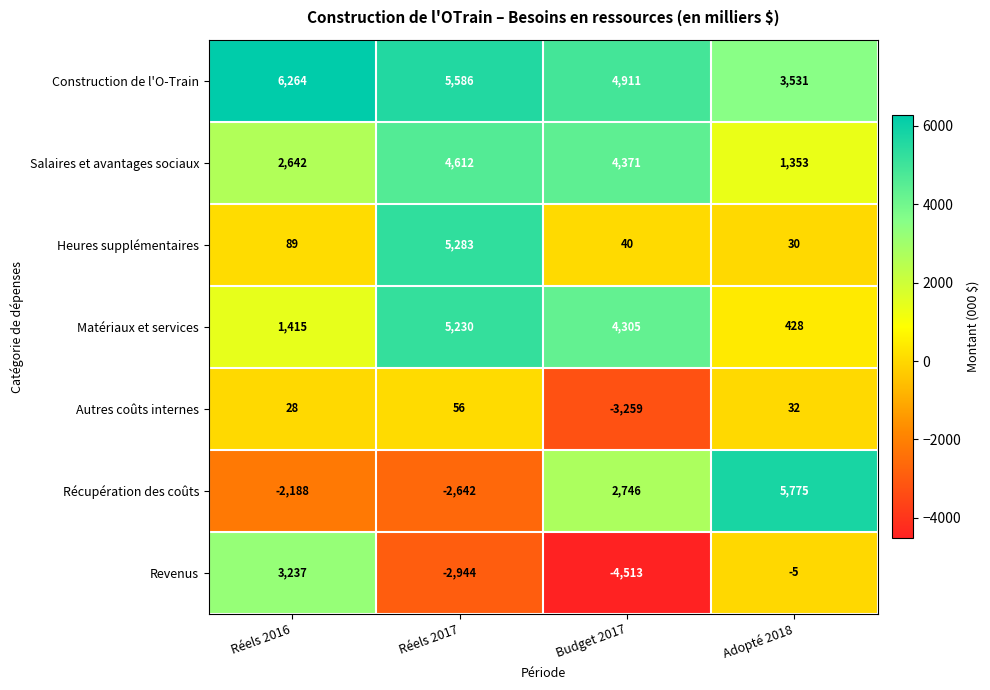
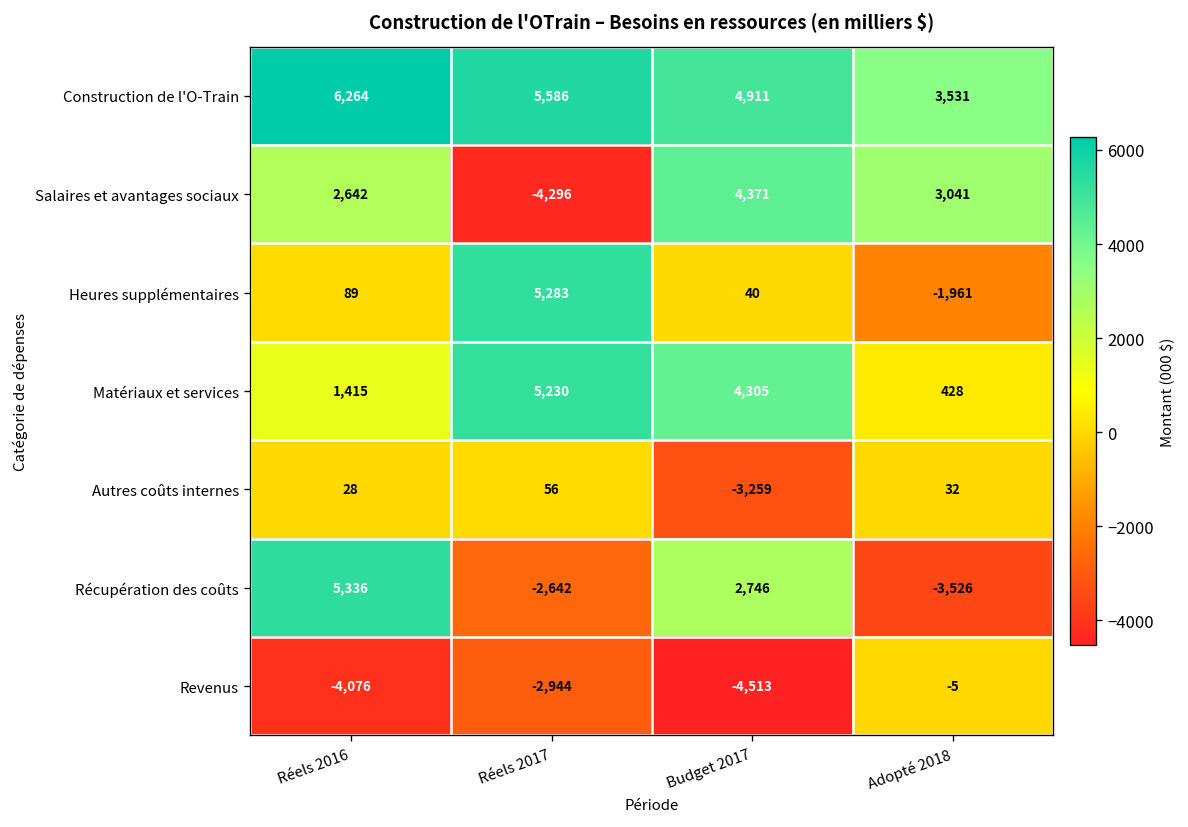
Salaires et avantages sociaux, Réels 2017: 4,612 -> -4,296
Salaires et avantages sociaux, Adopté 2018: 1,353 -> 3,041
Heures supplémentaires, Adopté 2018: 30 -> -1,961
Récupération des coûts, Réels 2016: -2,188 -> 5,336
Récupération des coûts, Adopté 2018: 5,775 -> -3,526
Revenus, Réels 2016: 3,237 -> -4,076
